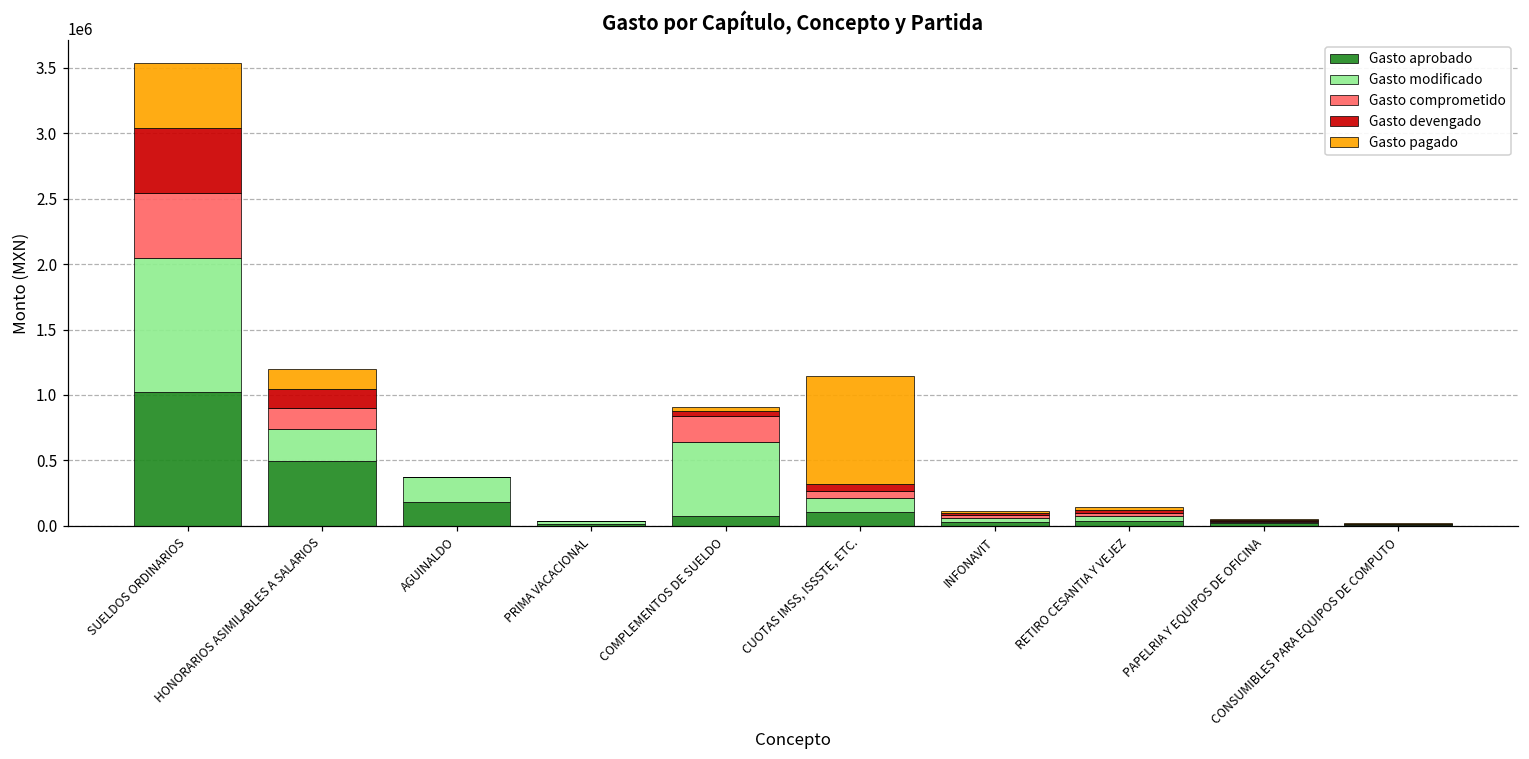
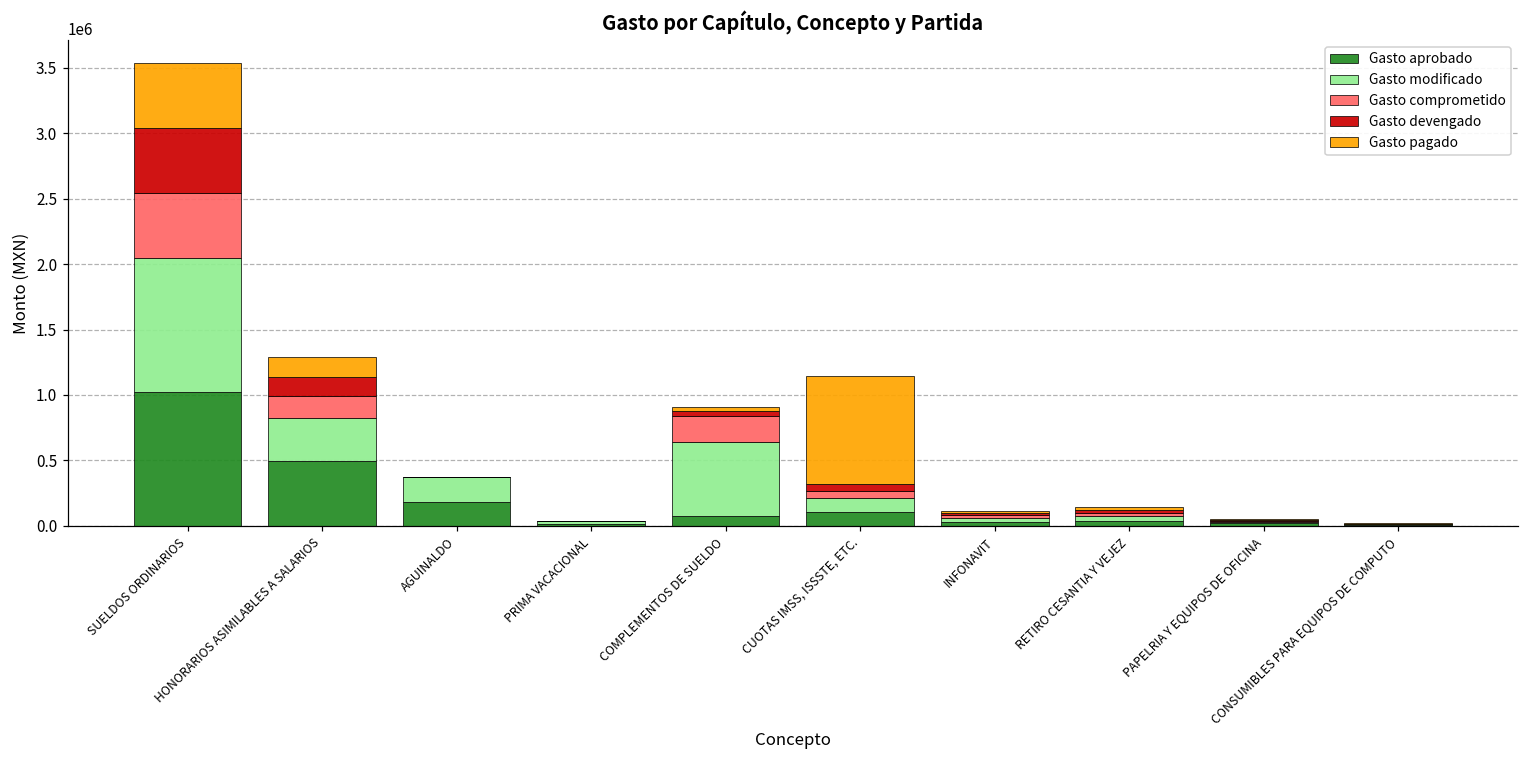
Gasto modificado, HONORARIOS ASIMILABLES A SALARIOS: 240000 -> 330000
